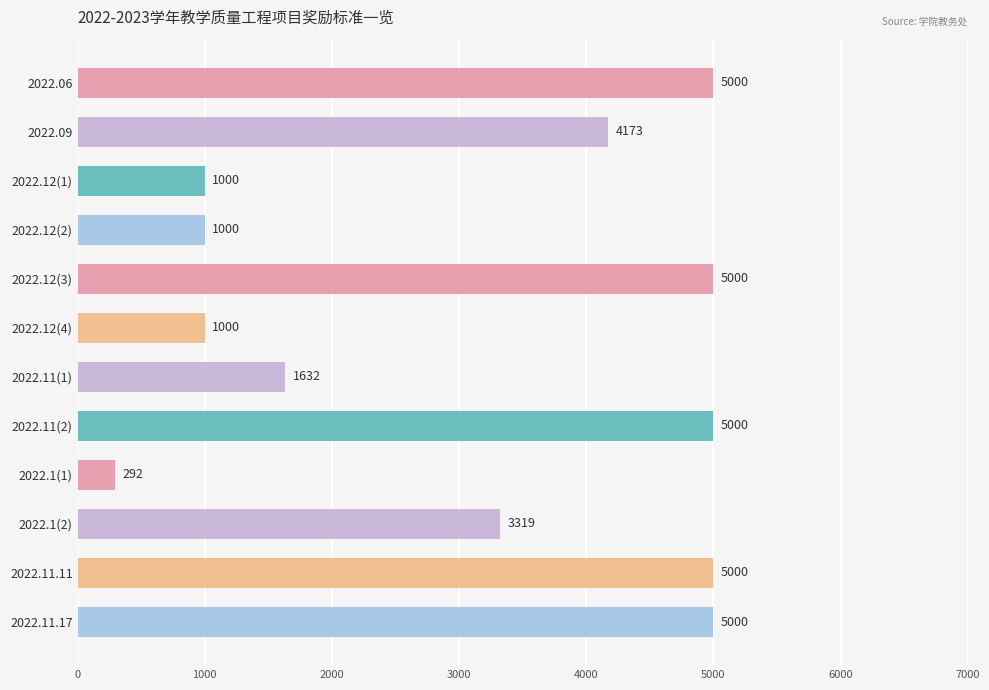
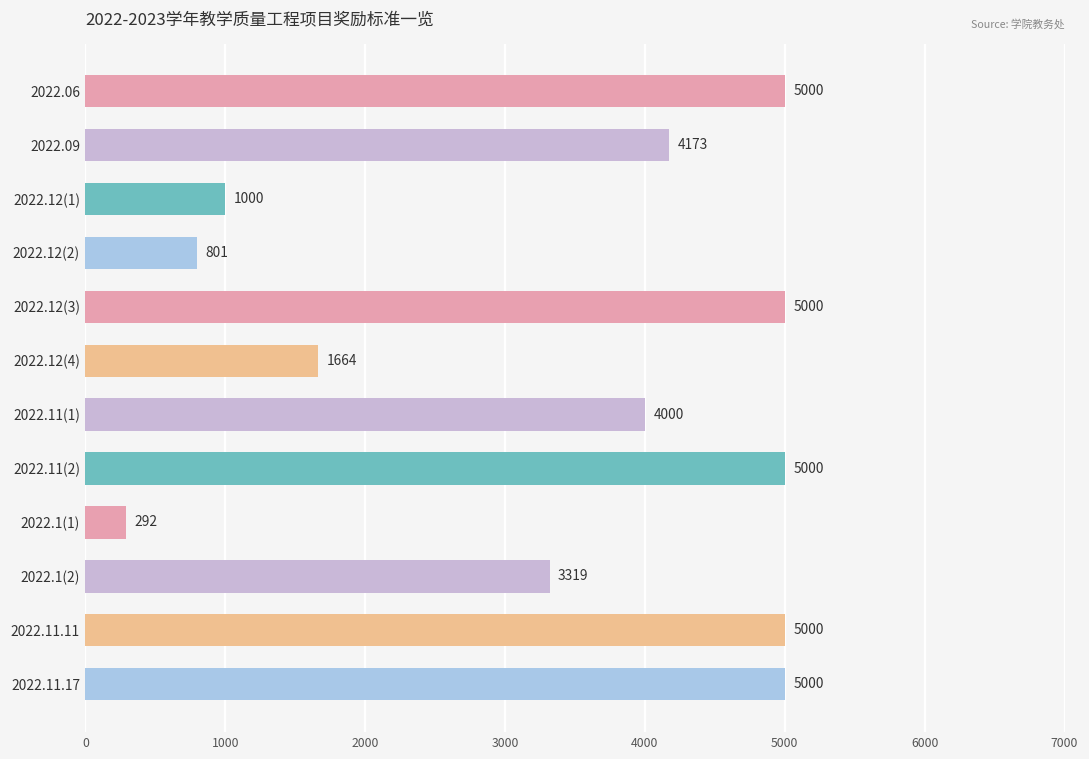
2022.12(2): 1000 -> 801
2022.12(4): 1000 -> 1664
2022.11(1): 1632 -> 4000
